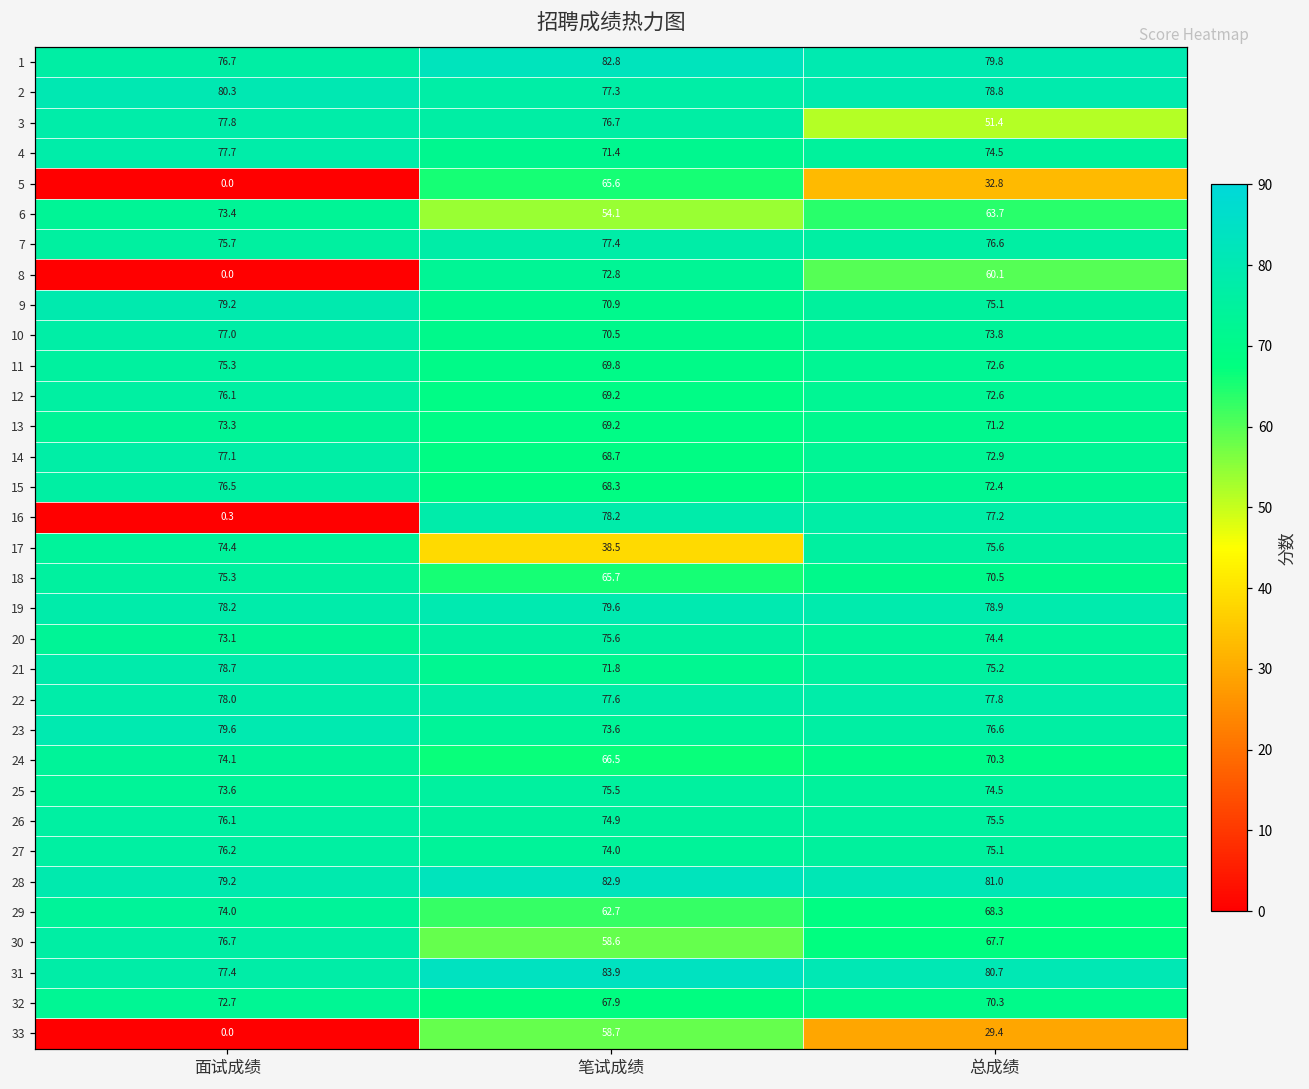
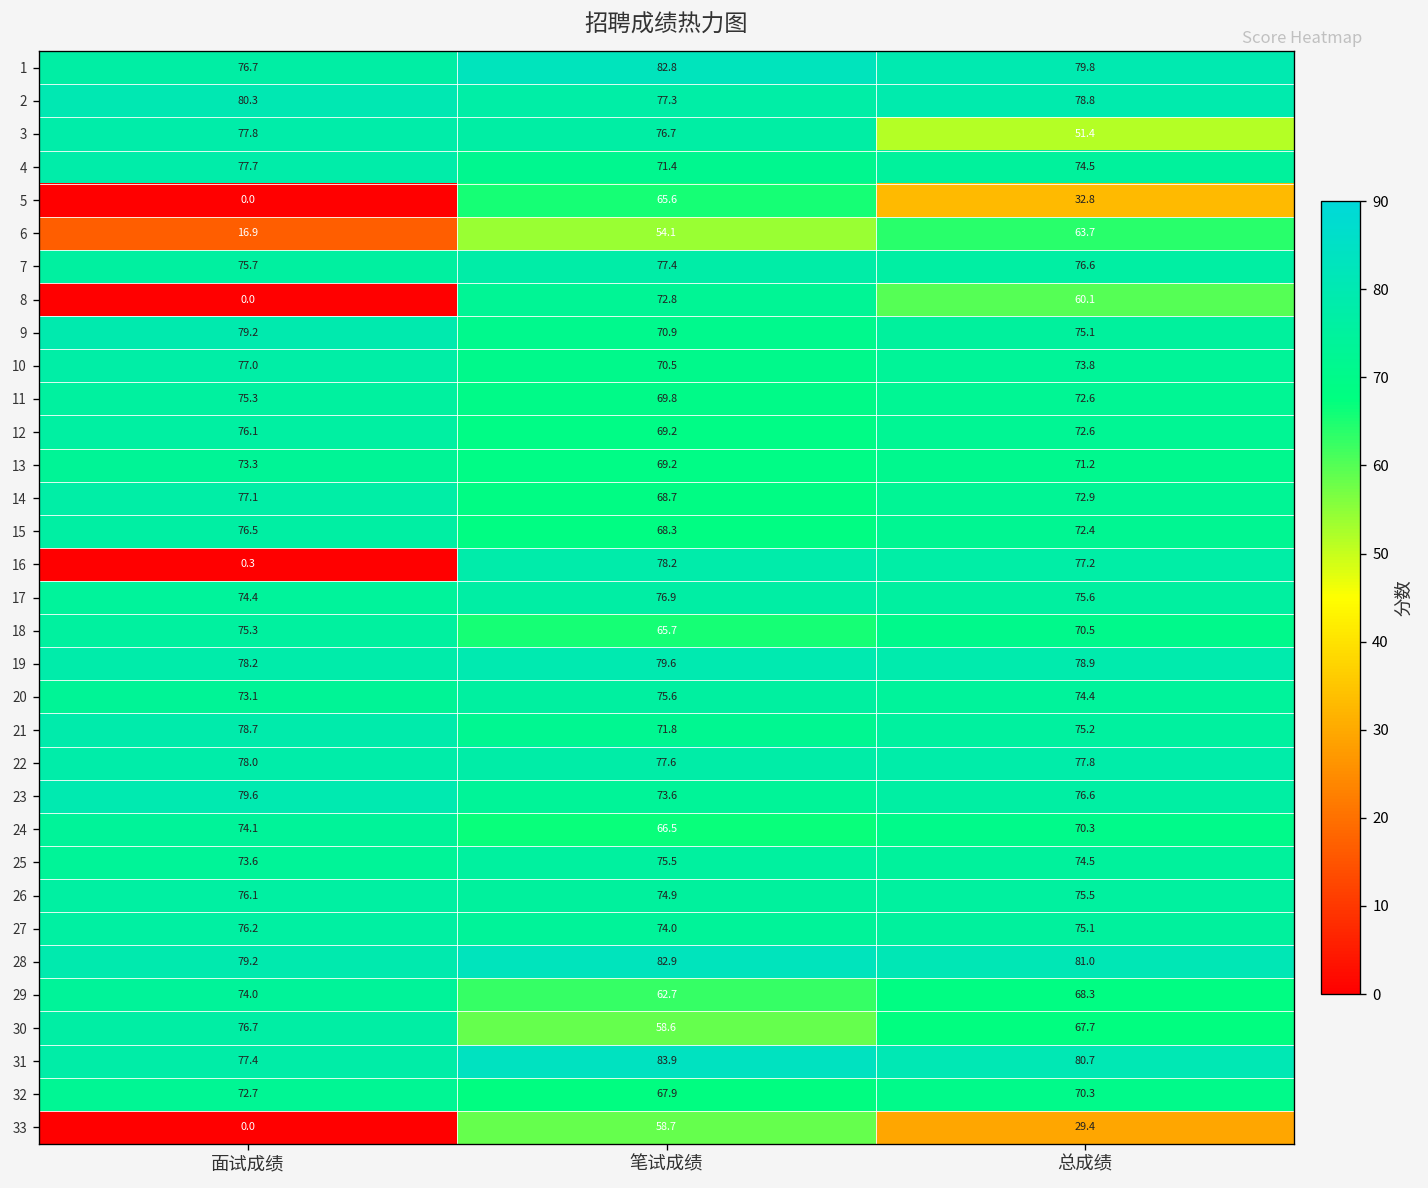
6, 面试成绩: 73.4 -> 16.9
17, 笔试成绩: 38.5 -> 76.9
